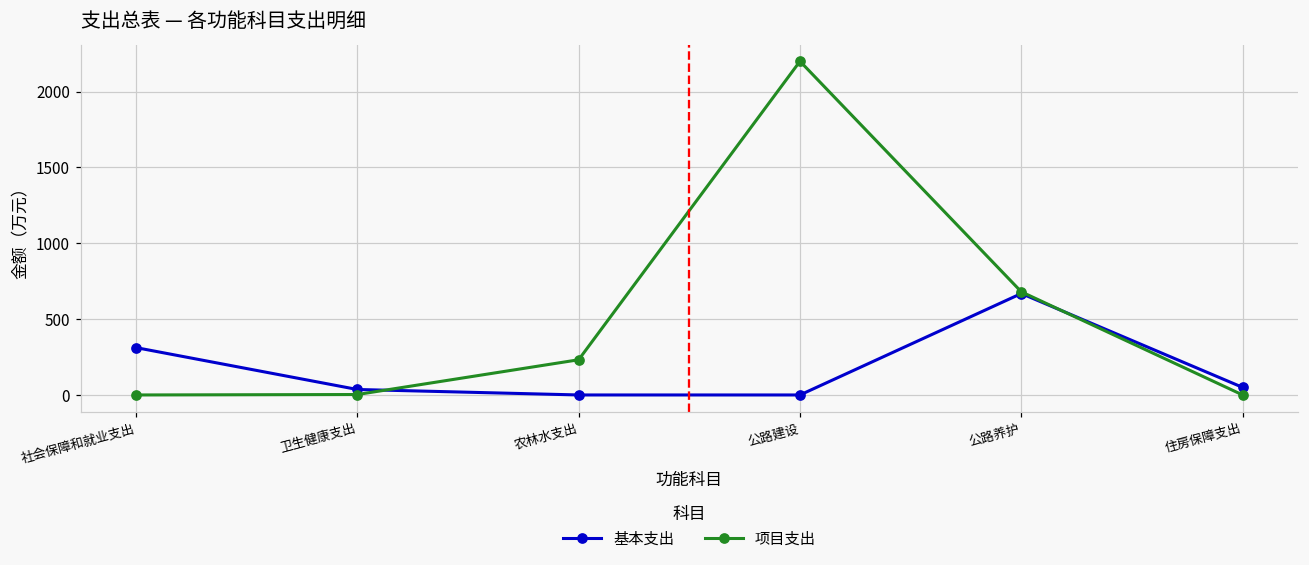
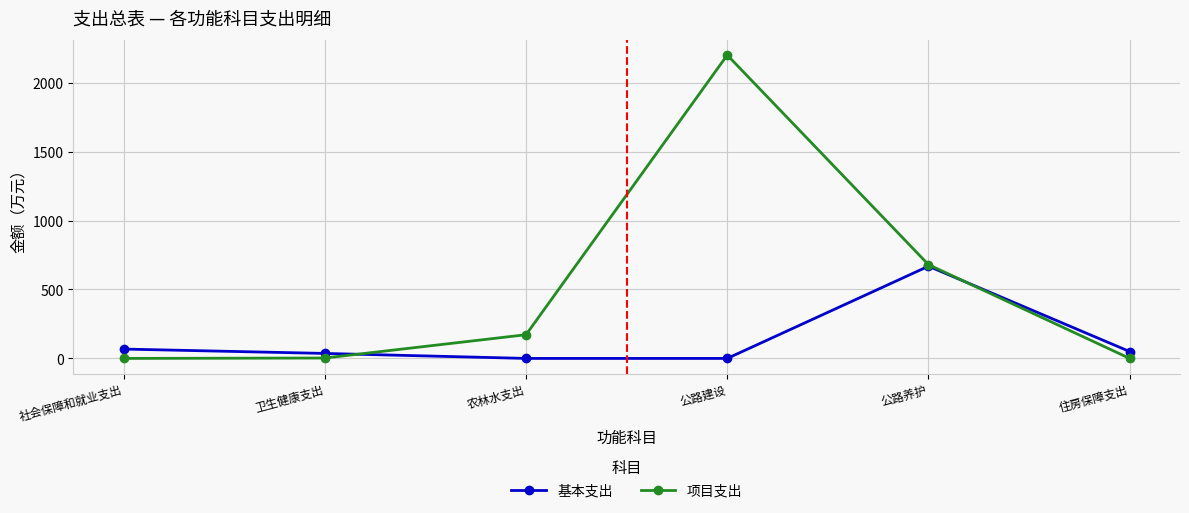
基本支出, 社会保障和就业支出: 310 -> 70
项目支出, 农林水支出: 230 -> 170
